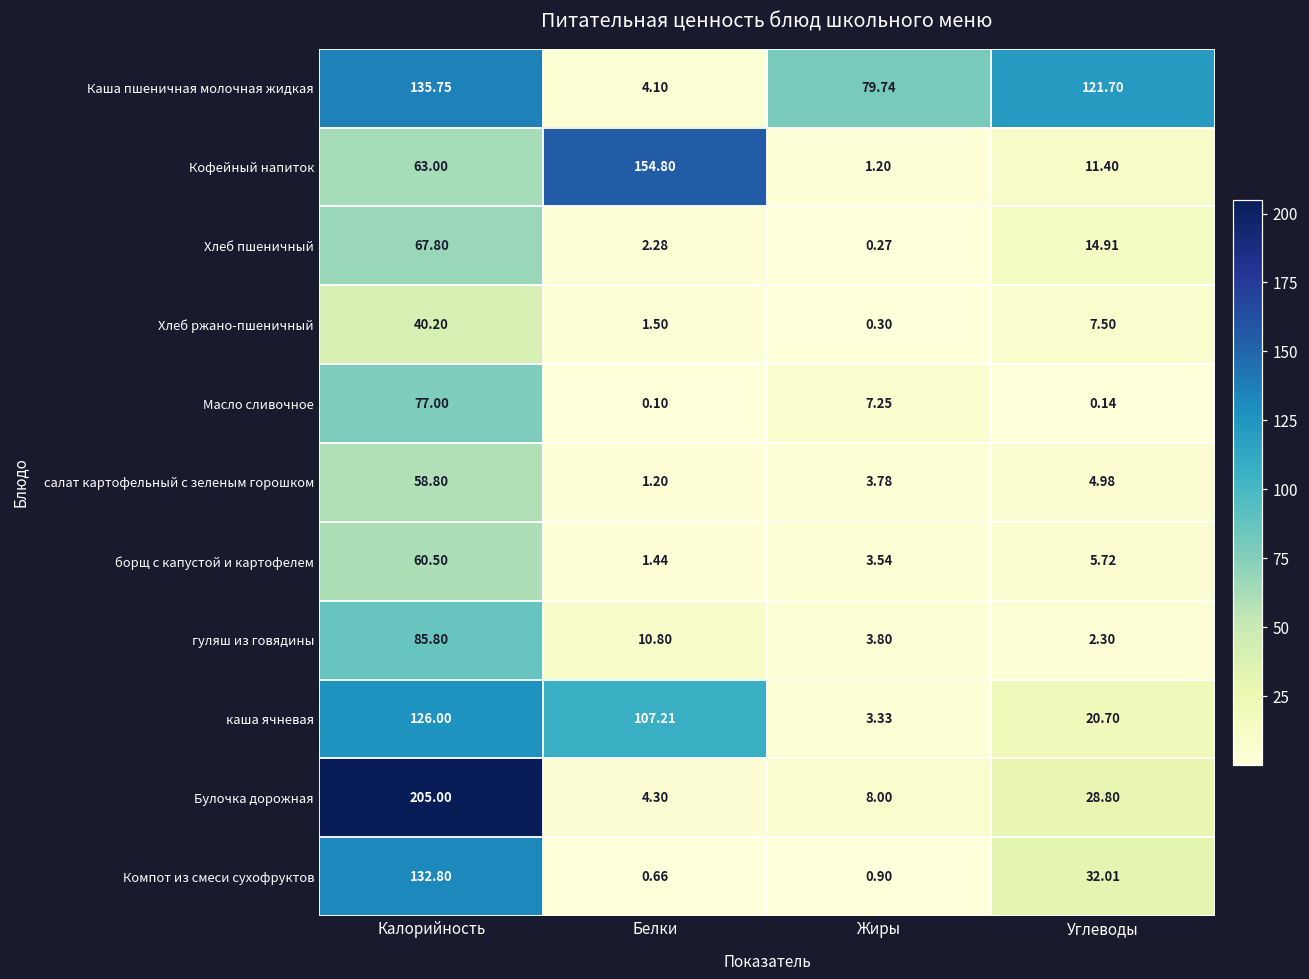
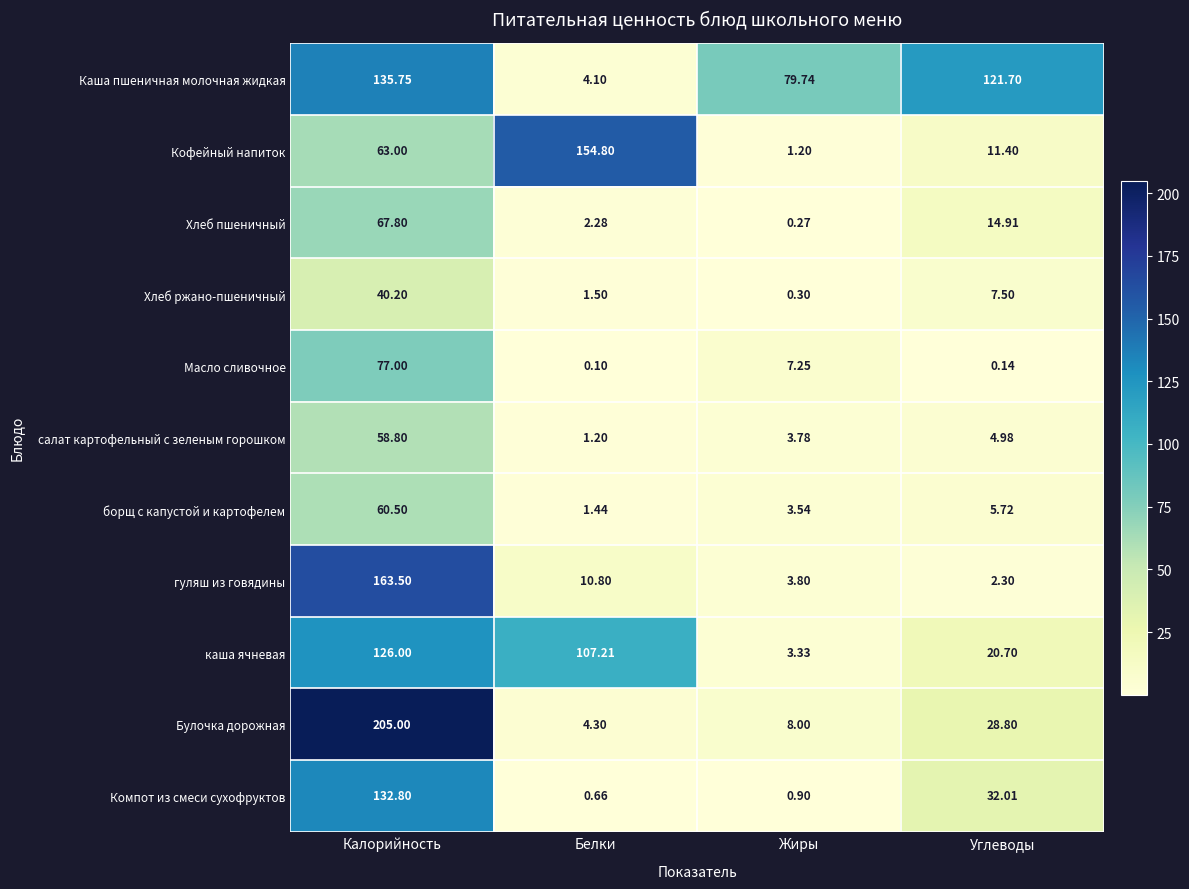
гуляш из говядины, Калорийность: 85.80 -> 163.50
